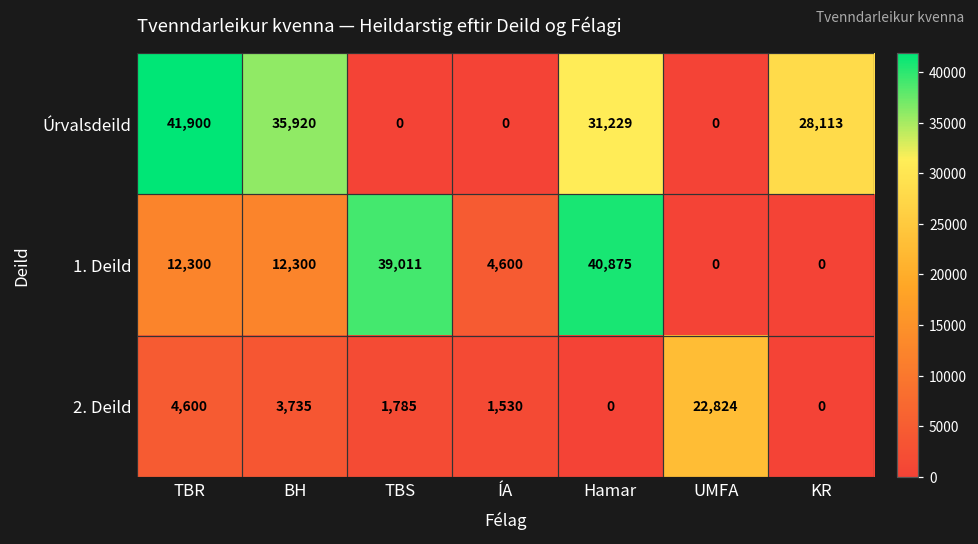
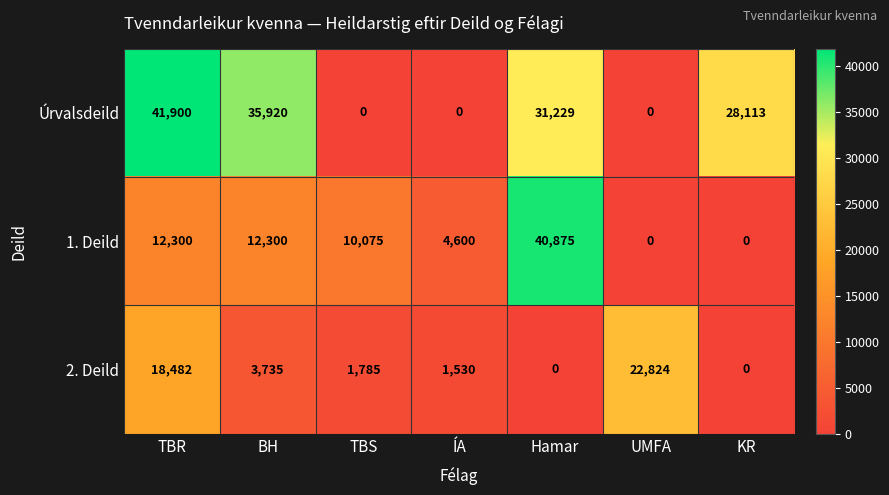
1. Deild, TBS: 39,011 -> 10,075
2. Deild, TBR: 4,600 -> 18,482
